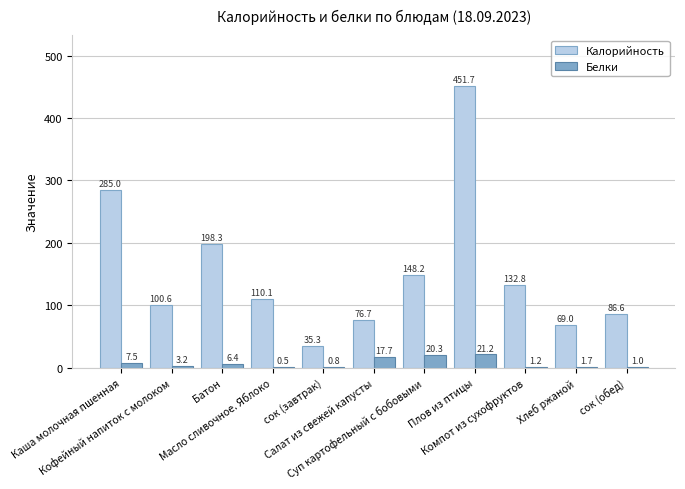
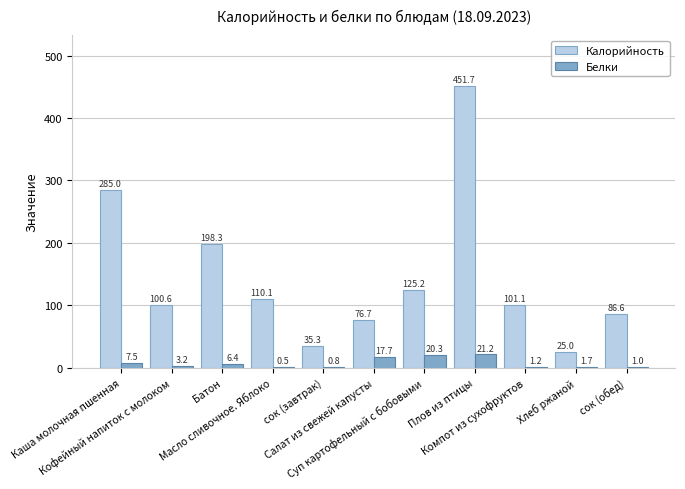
Калорийность, Суп картофельный с бобовыми: 148.2 -> 125.2
Калорийность, Компот из сухофруктов: 132.8 -> 101.1
Калорийность, Хлеб ржаной: 69.0 -> 25.0
